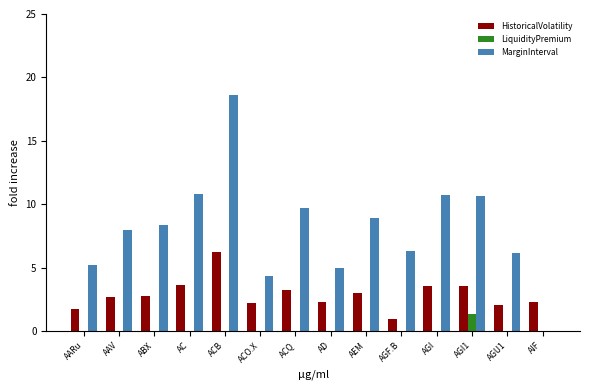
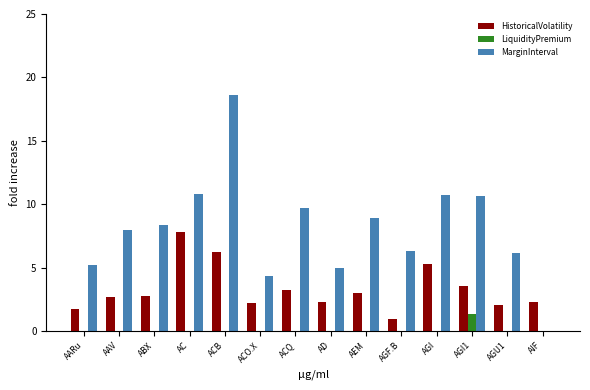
HistoricalVolatility, AC: 3.6 -> 7.8
HistoricalVolatility, AGI: 3.6 -> 5.3
